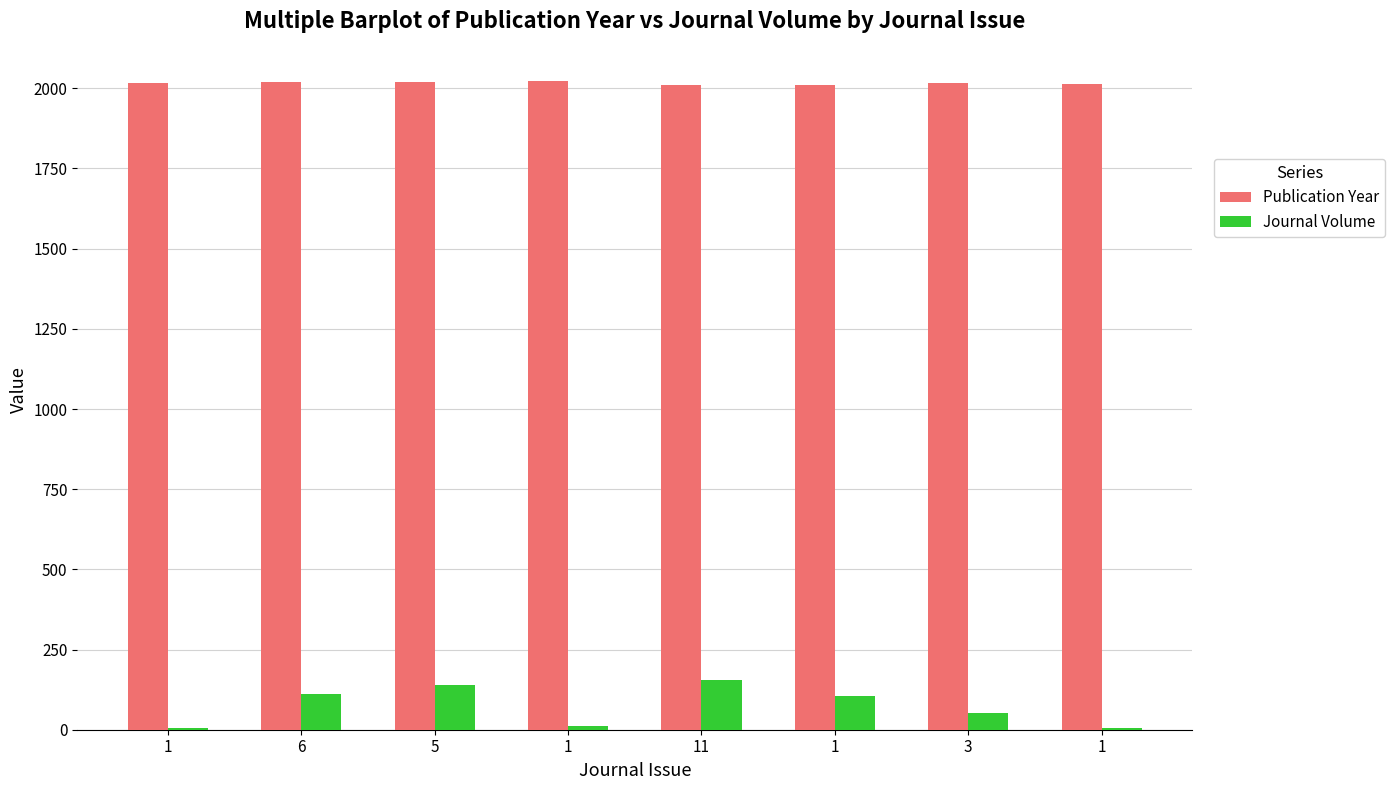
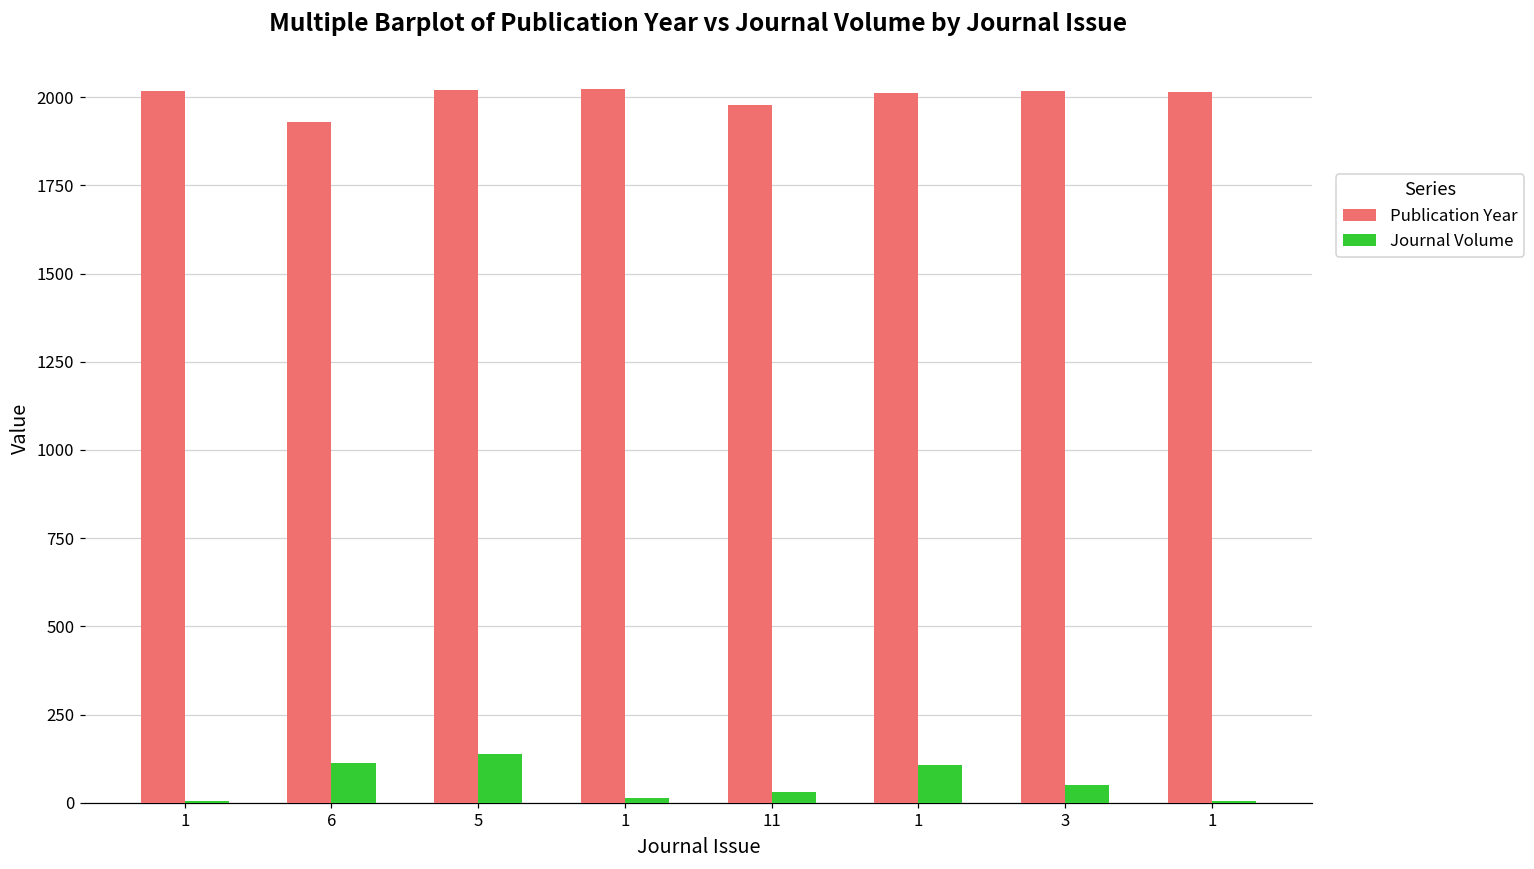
Publication Year, 6: 2020 -> 1930
Publication Year, 11: 2010 -> 1980
Journal Volume, 11: 150 -> 30
